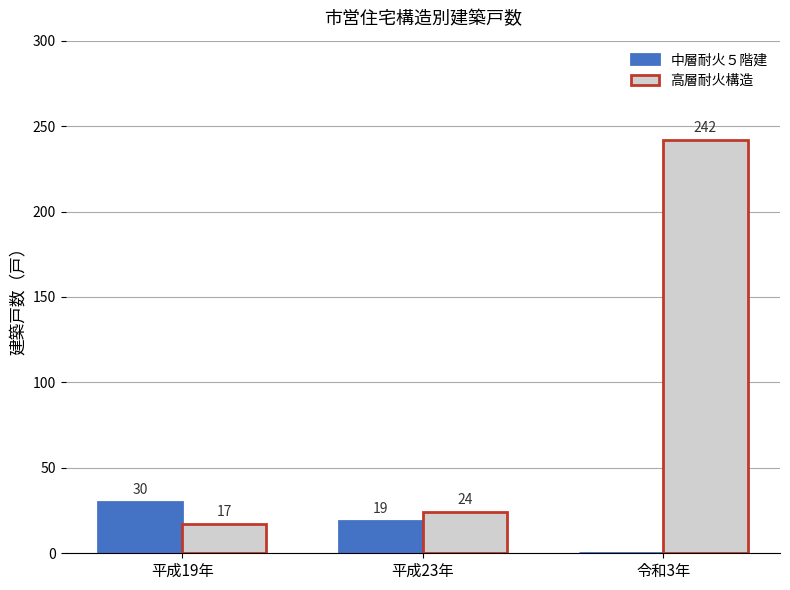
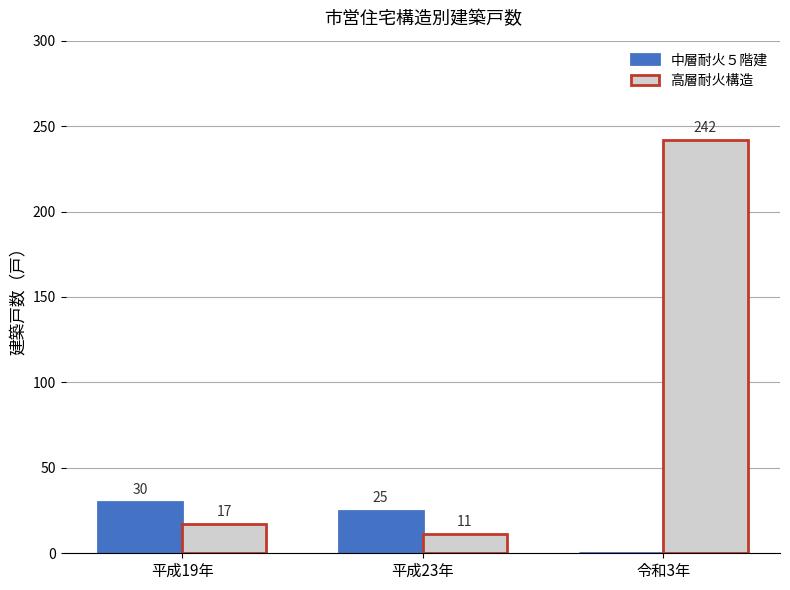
中層耐火５階建, 平成23年: 19 -> 25
高層耐火構造, 平成23年: 24 -> 11
